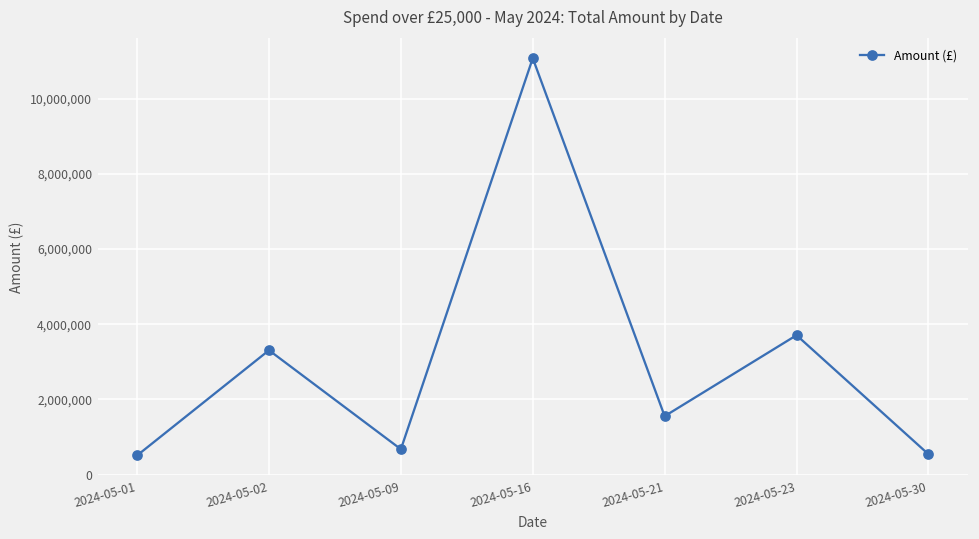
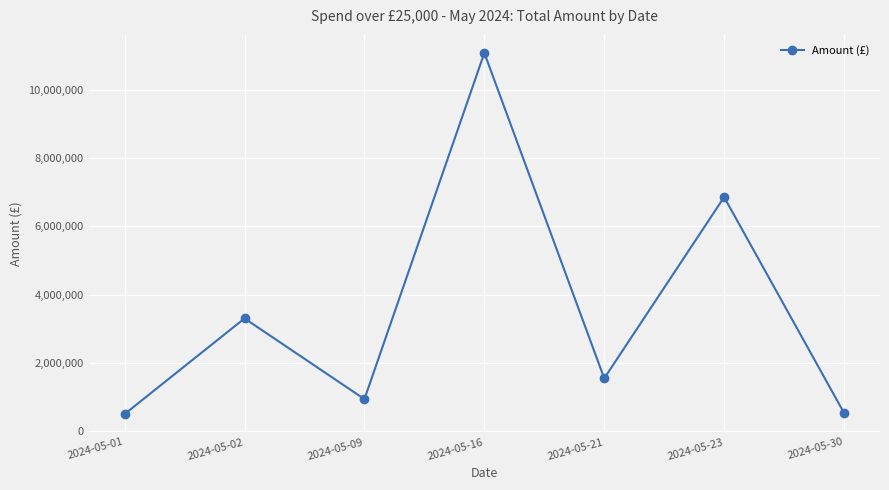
2024-05-09: 700,000 -> 900,000
2024-05-23: 3,700,000 -> 6,900,000
